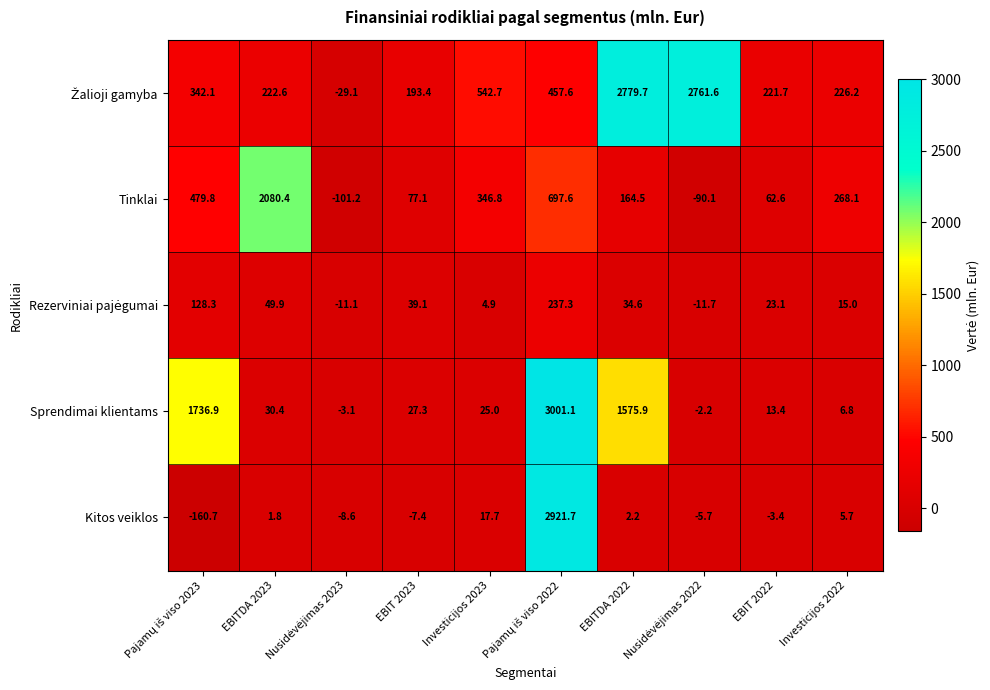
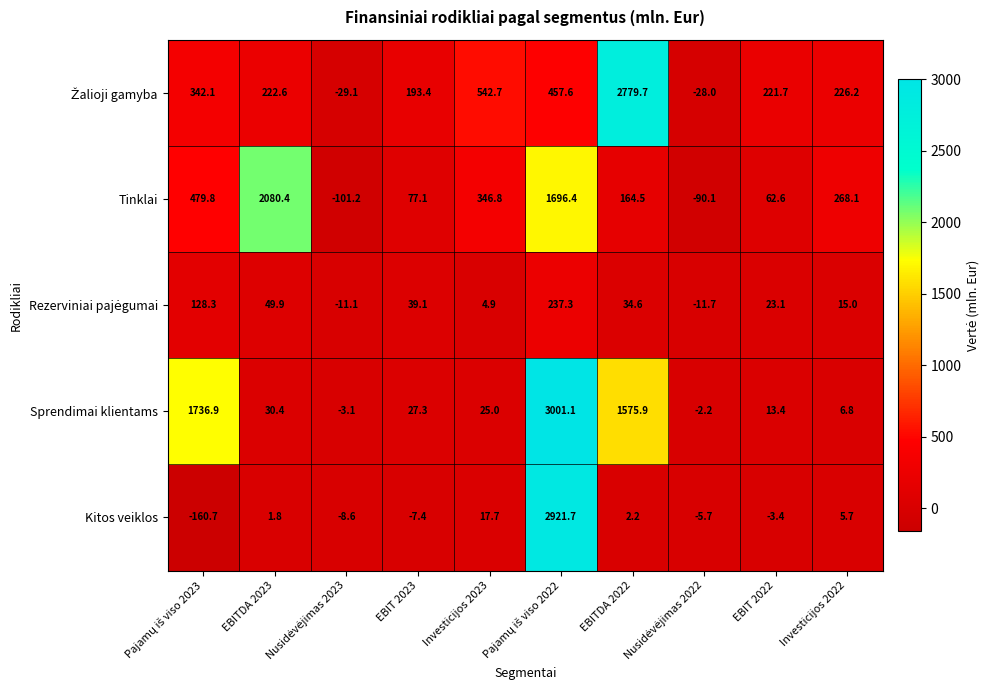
Žalioji gamyba, Nusidėvėjimas 2022: 2761.6 -> -28.0
Tinklai, Pajamų iš viso 2022: 697.6 -> 1696.4
